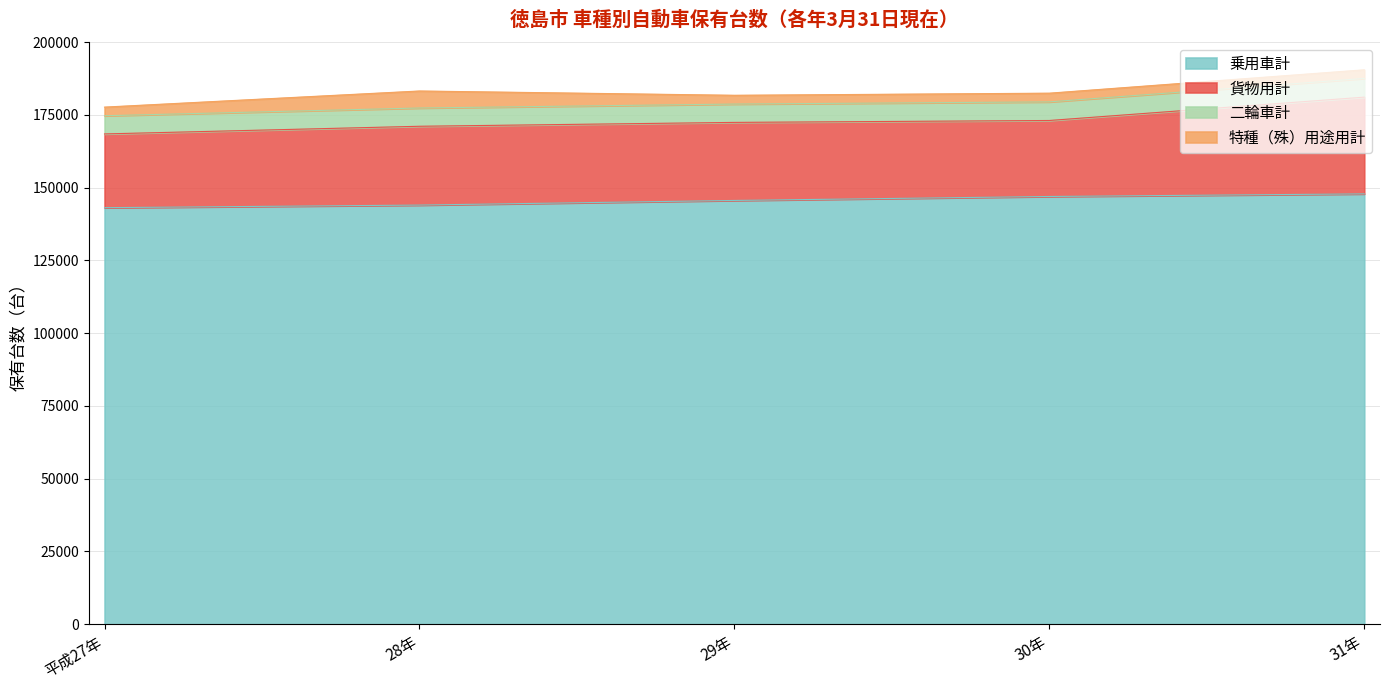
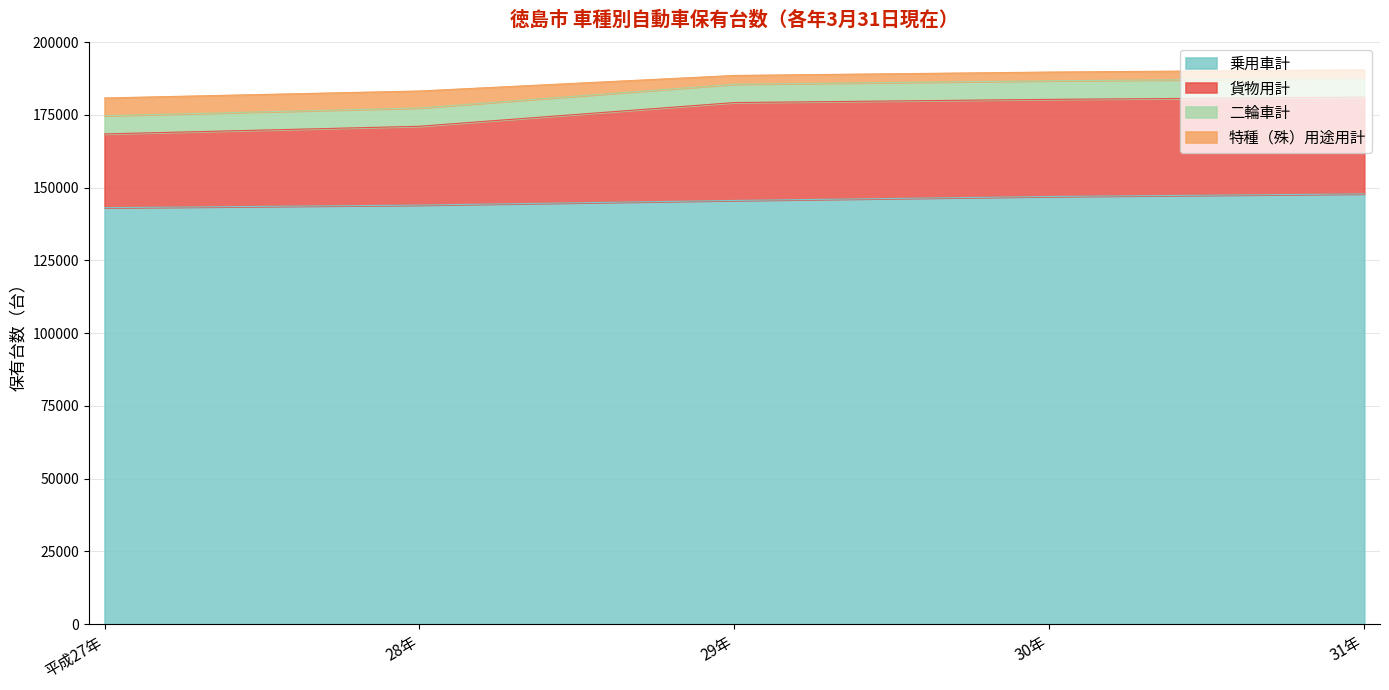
特種（殊）用途用計, 平成27年: 3000 -> 6000
貨物用計, 29年: 27000 -> 34000
貨物用計, 30年: 26000 -> 33000
